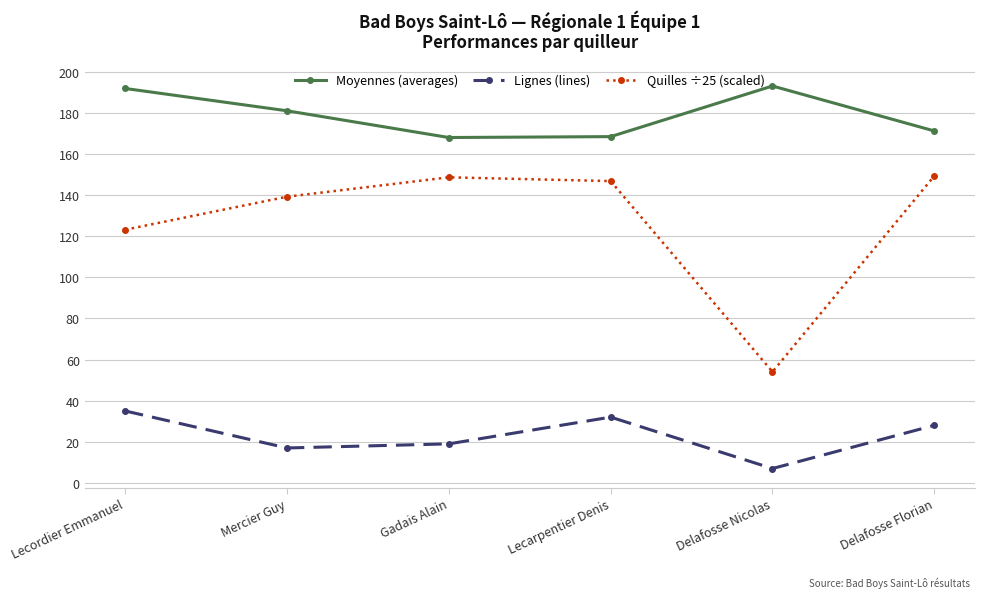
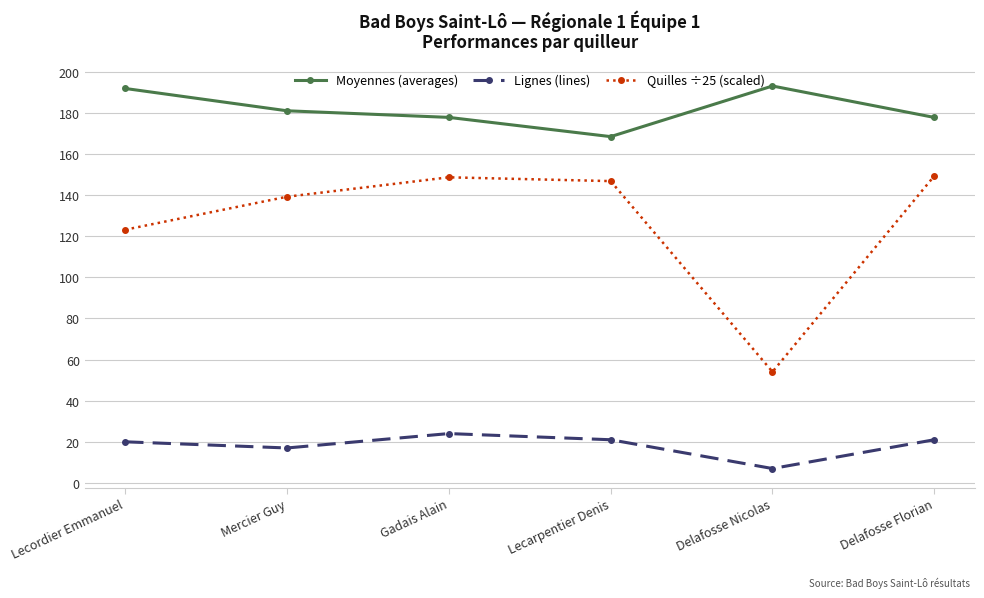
Lignes (lines), Lecordier Emmanuel: 35 -> 20
Moyennes (averages), Gadais Alain: 168 -> 178
Lignes (lines), Gadais Alain: 19 -> 24
Lignes (lines), Lecarpentier Denis: 32 -> 21
Moyennes (averages), Delafosse Florian: 171 -> 178
Lignes (lines), Delafosse Florian: 28 -> 21
